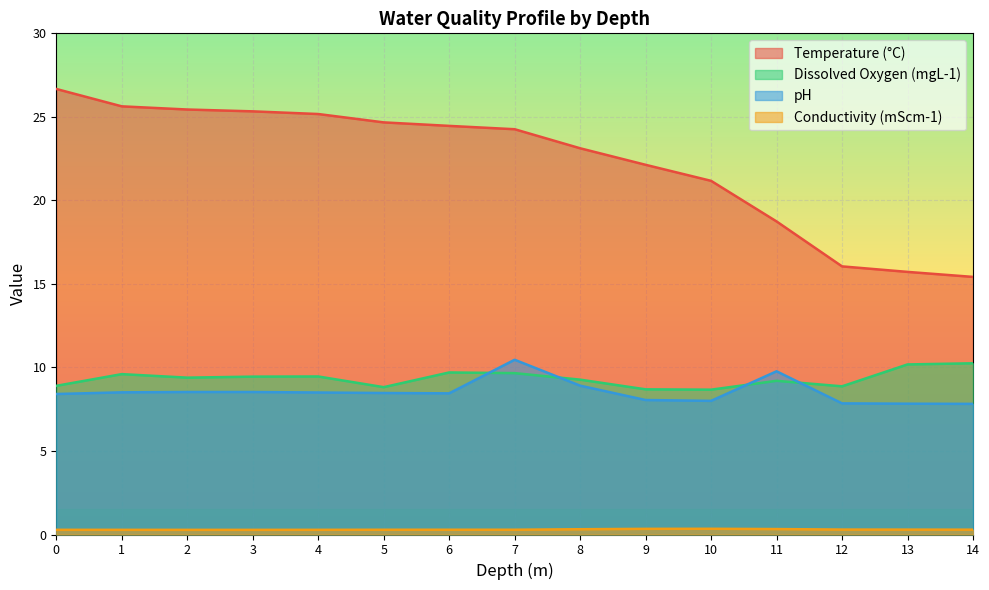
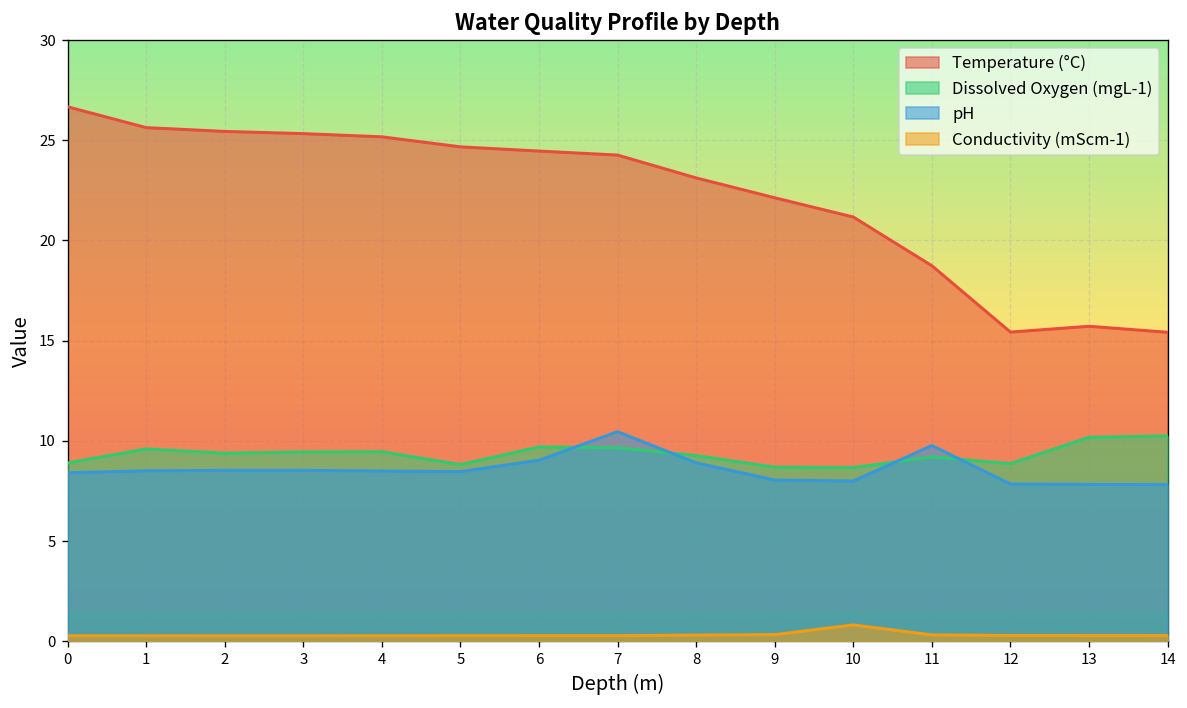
pH, 6: 8.5 -> 9.0
Conductivity (mScm-1), 10: 0.3 -> 0.8
Temperature (°C), 12: 16.1 -> 15.4
